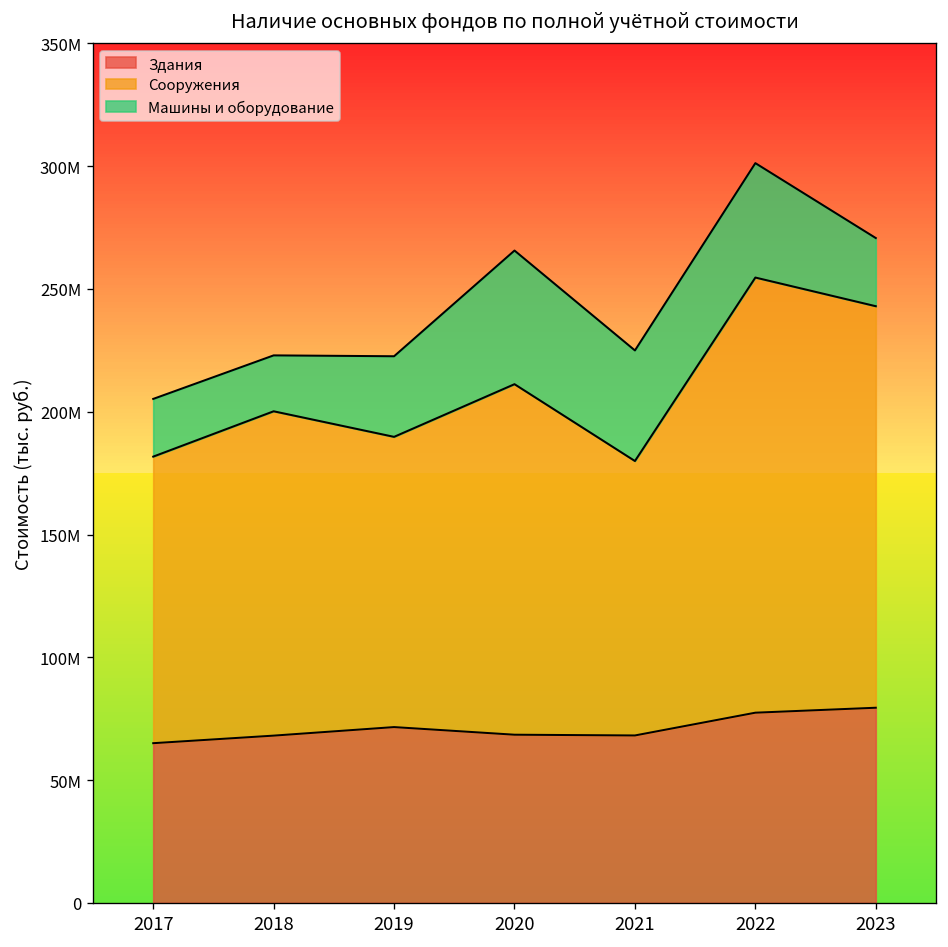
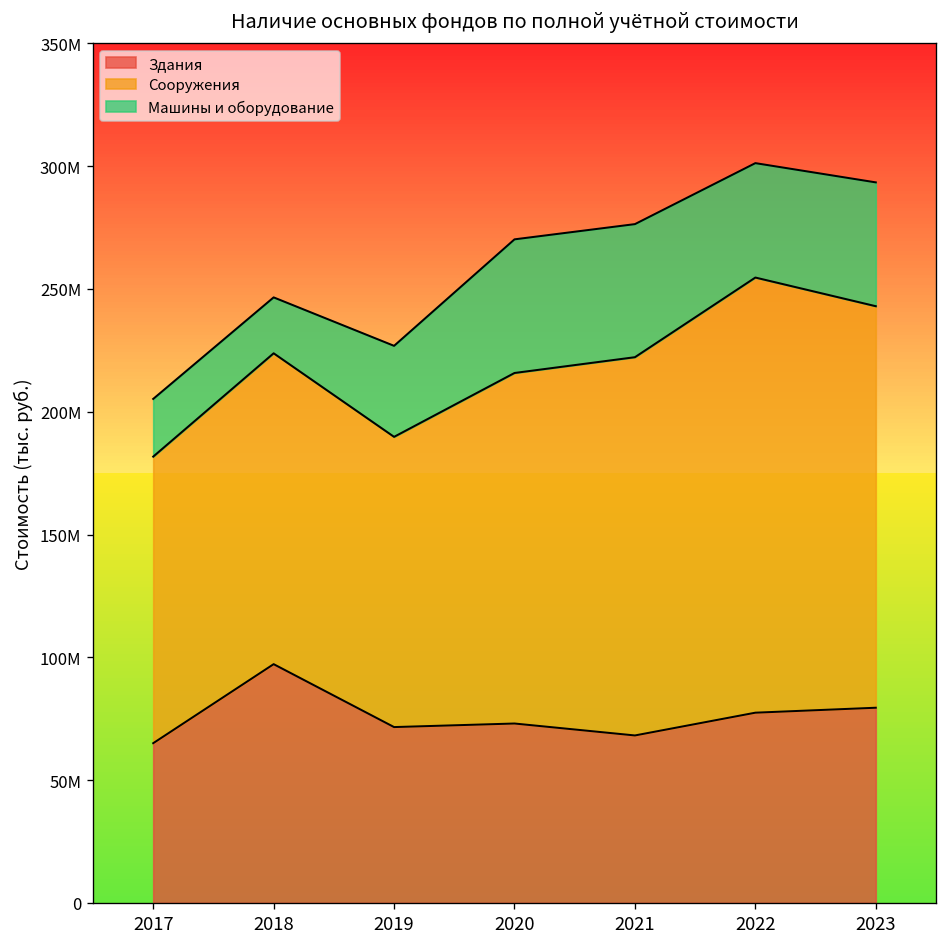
Здания, 2018: 68000000 -> 97000000
Сооружения, 2018: 132000000 -> 127000000
Машины и оборудование, 2019: 33000000 -> 37000000
Здания, 2020: 68000000 -> 73000000
Сооружения, 2021: 112000000 -> 154000000
Машины и оборудование, 2021: 45000000 -> 54000000
Машины и оборудование, 2023: 28000000 -> 50000000
